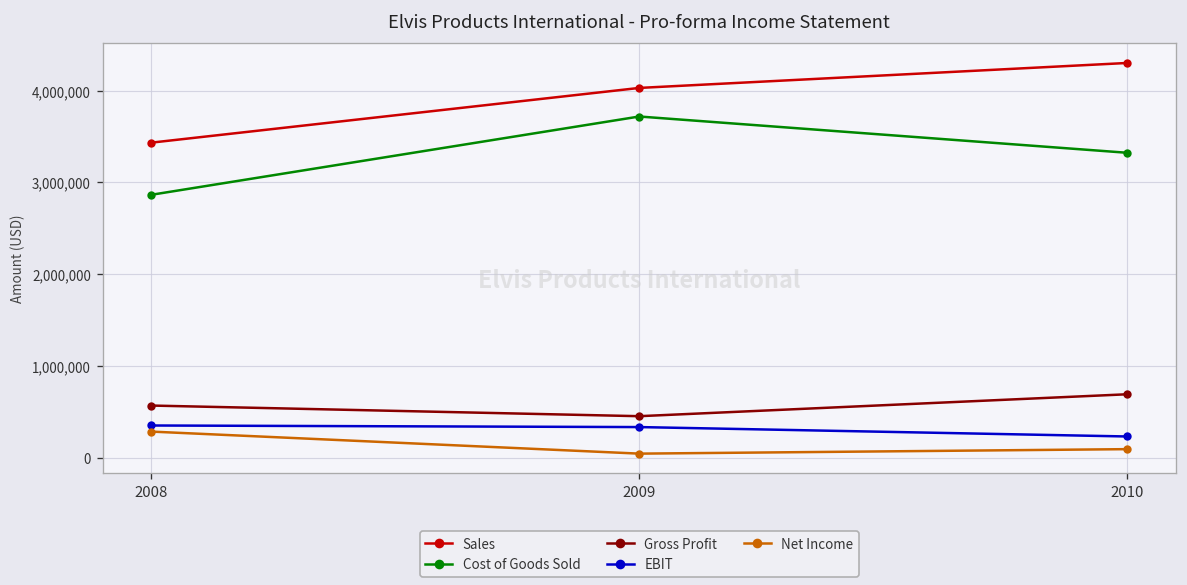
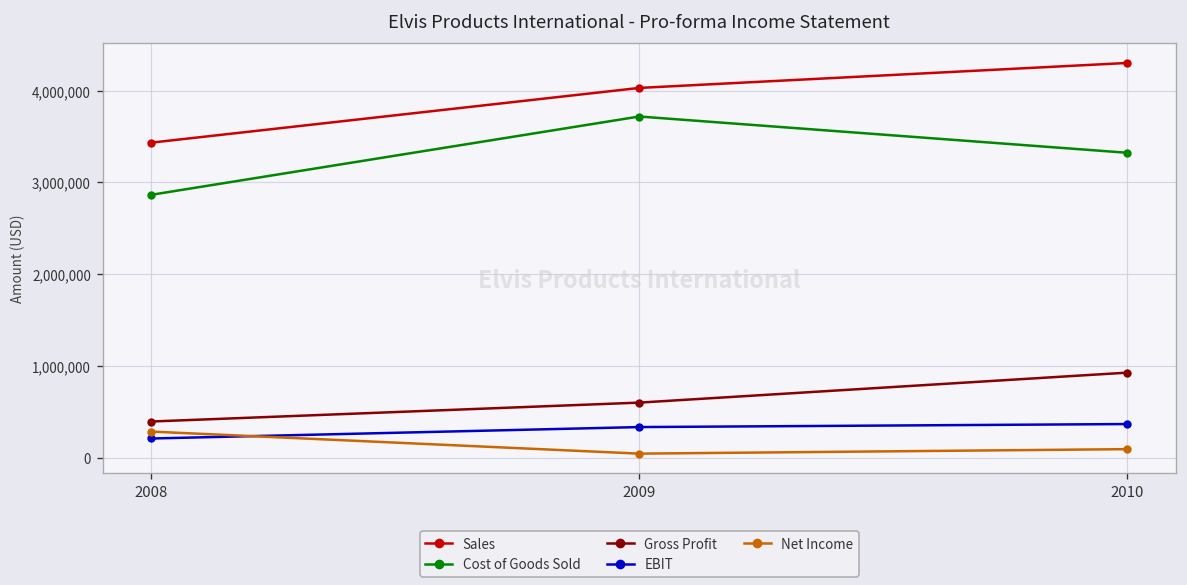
Gross Profit, 2008: 600,000 -> 400,000
EBIT, 2008: 400,000 -> 200,000
Gross Profit, 2009: 500,000 -> 600,000
Gross Profit, 2010: 700,000 -> 900,000
EBIT, 2010: 200,000 -> 400,000
